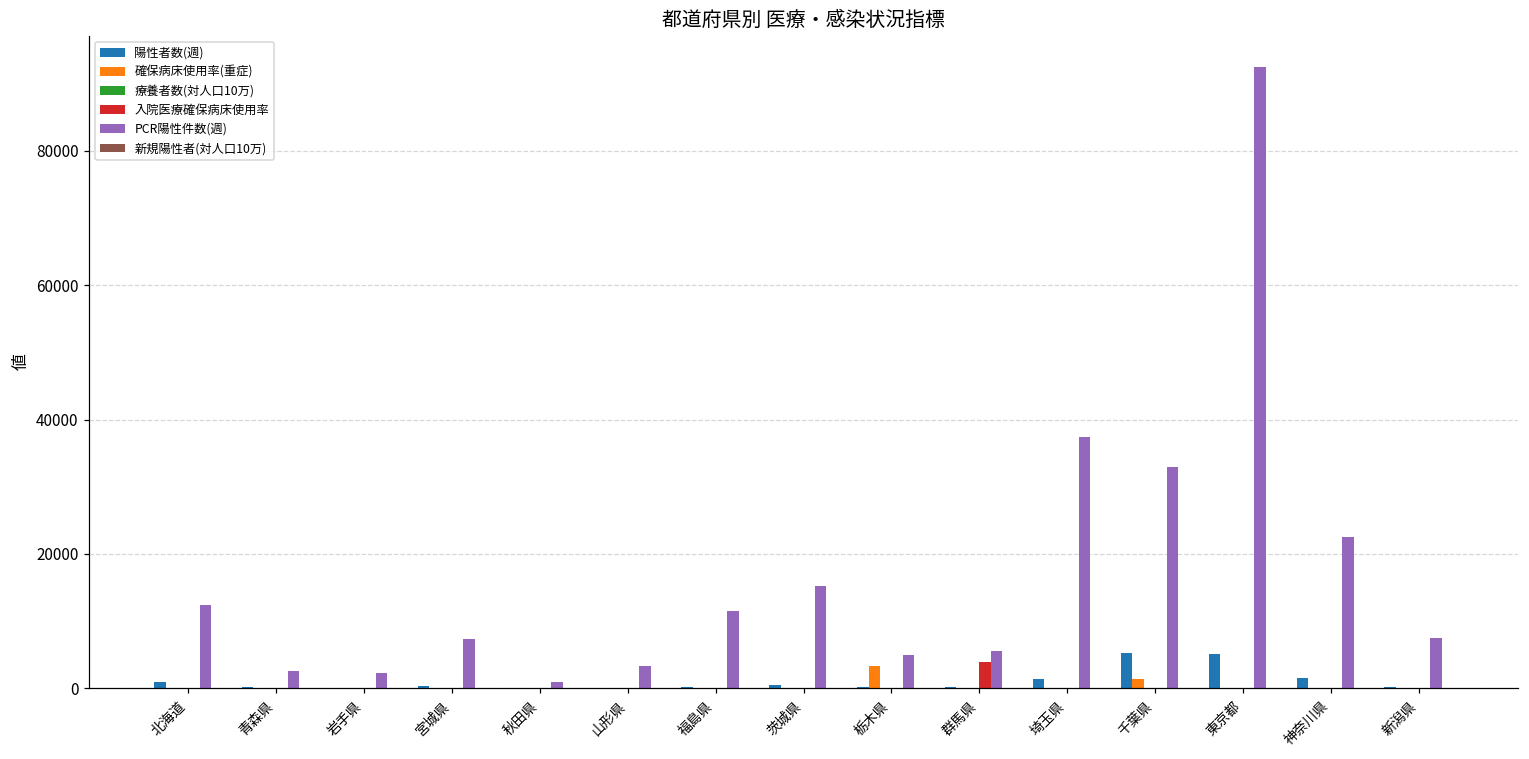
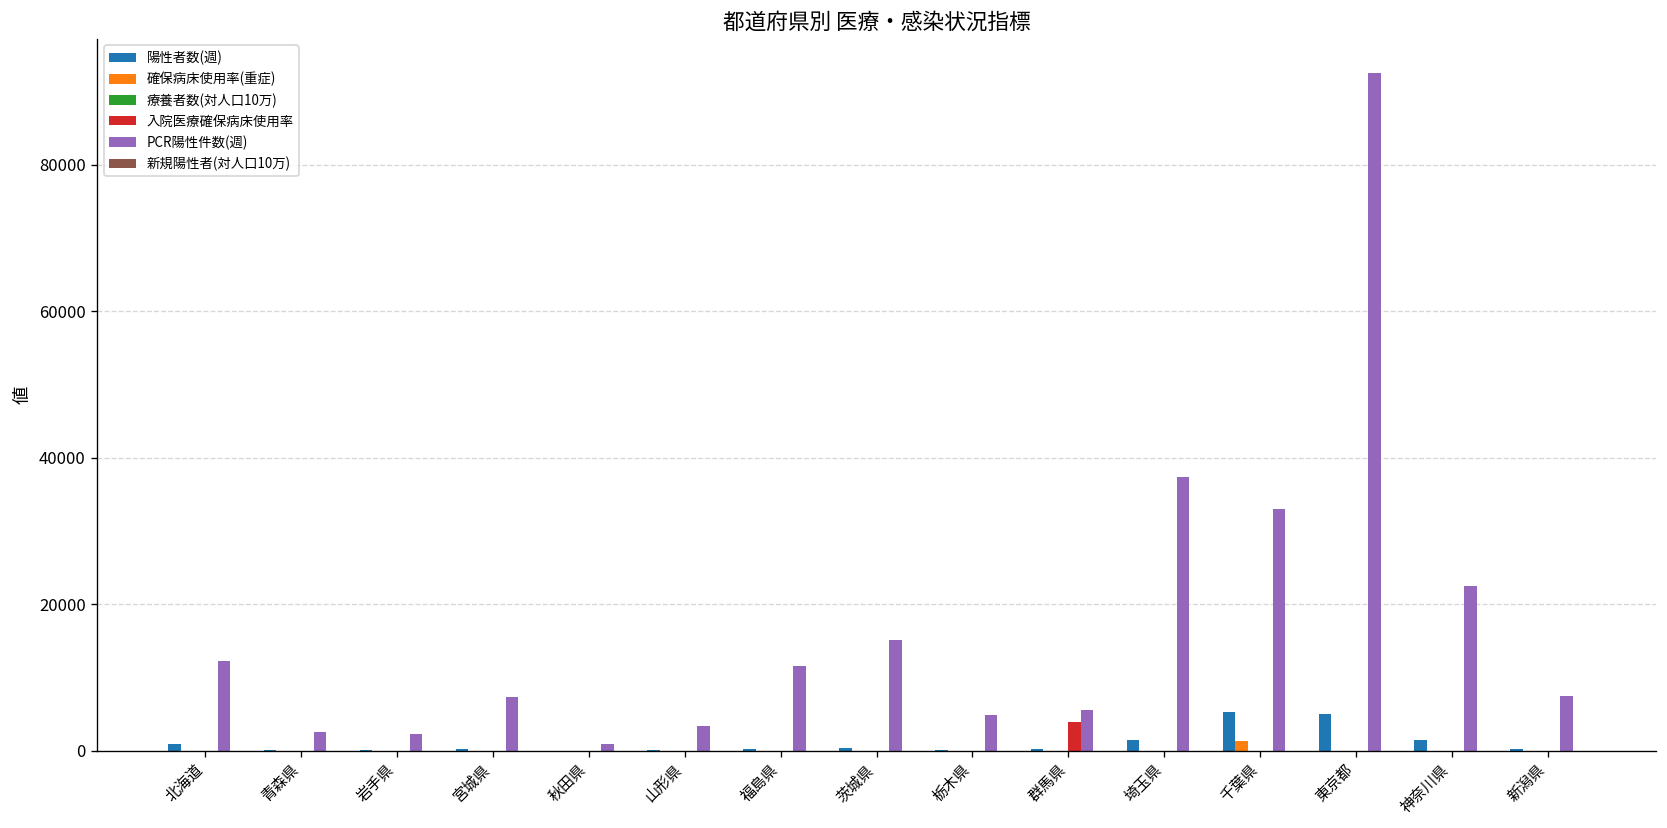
確保病床使用率(重症), 栃木県: 3000 -> 0
